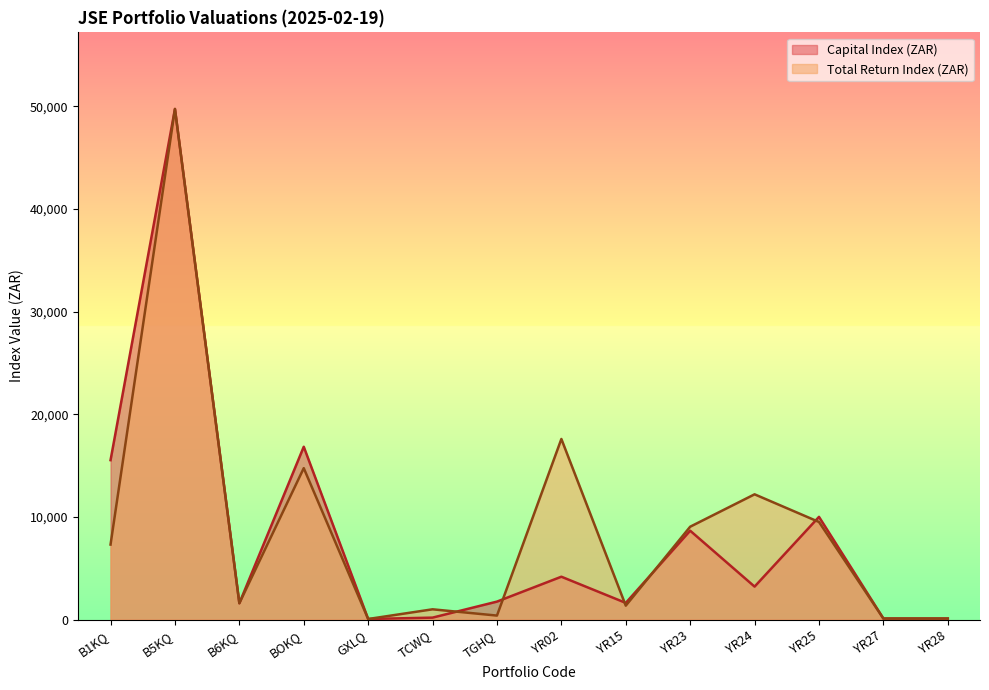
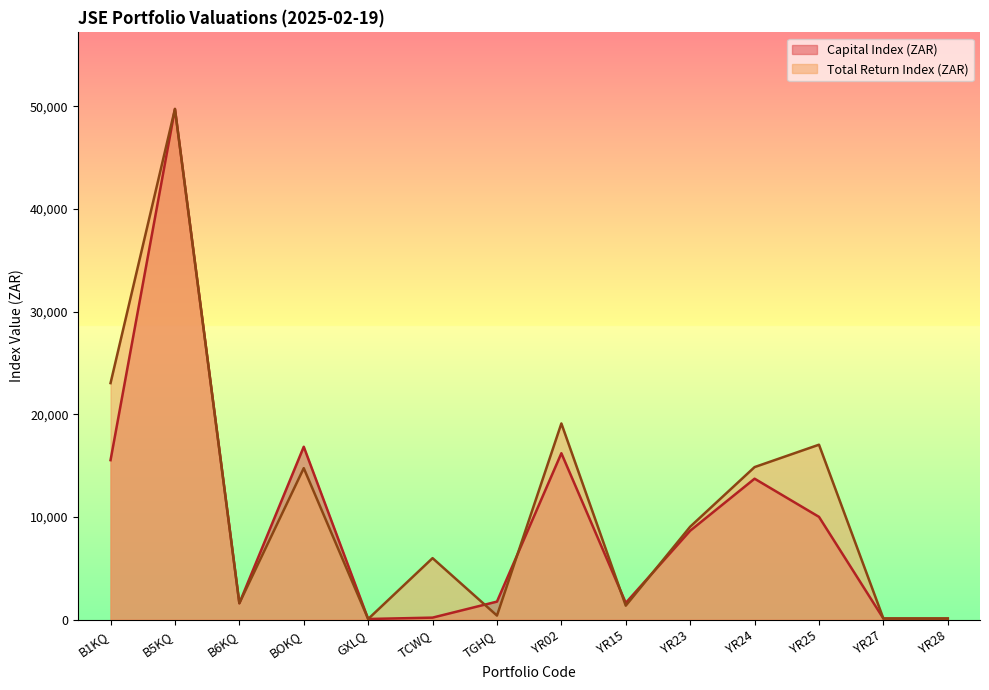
Total Return Index (ZAR), B1KQ: 7,300 -> 23,000
Total Return Index (ZAR), TCWQ: 1,000 -> 6,000
Capital Index (ZAR), YR02: 4,200 -> 16,200
Total Return Index (ZAR), YR02: 17,600 -> 19,100
Capital Index (ZAR), YR24: 3,200 -> 13,700
Total Return Index (ZAR), YR24: 12,200 -> 14,900
Total Return Index (ZAR), YR25: 9,500 -> 17,000
